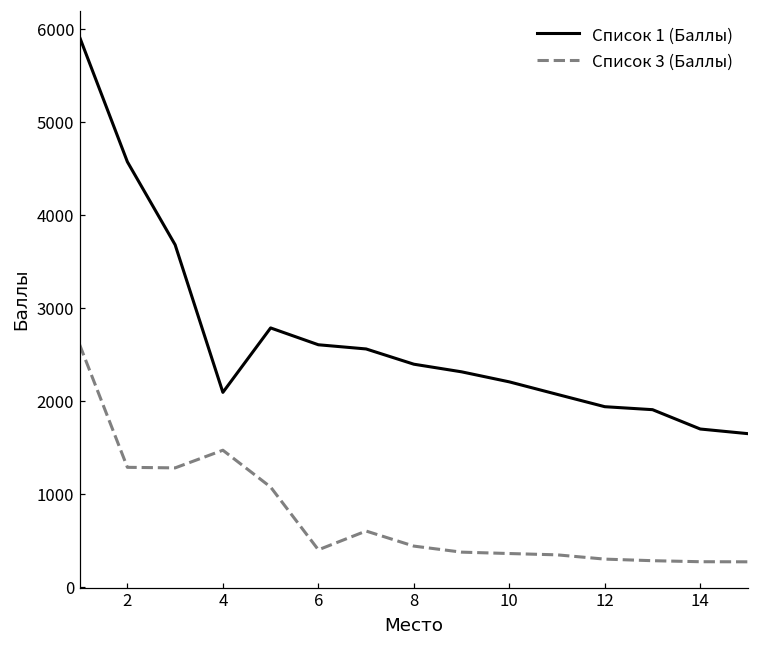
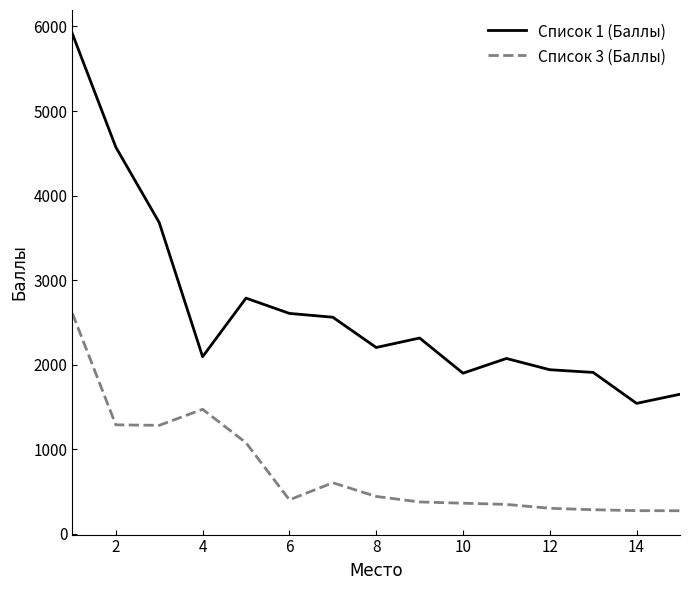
Список 1 (Баллы), 8: 2400 -> 2200
Список 1 (Баллы), 10: 2200 -> 1900
Список 1 (Баллы), 14: 1700 -> 1500
